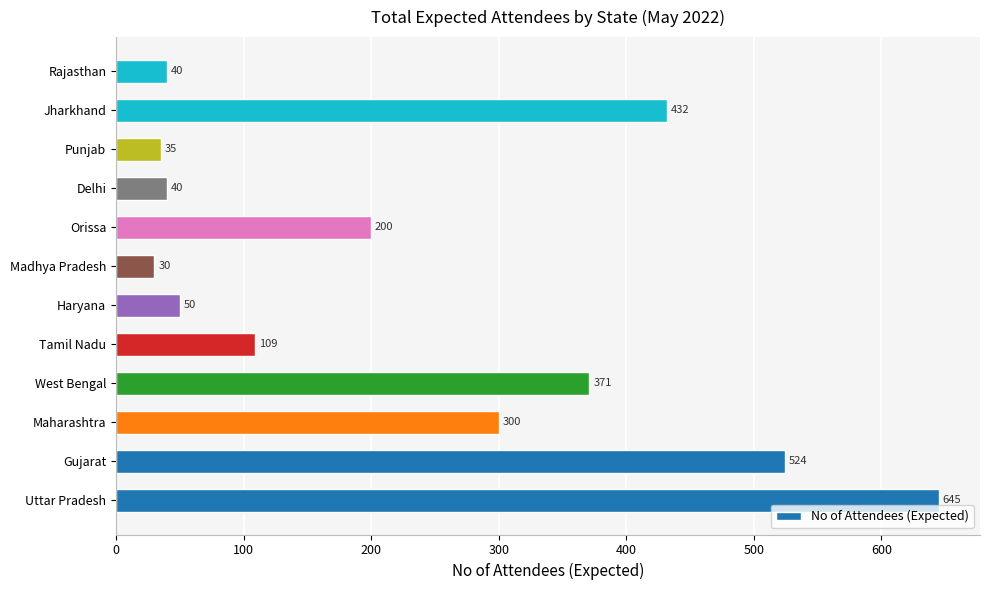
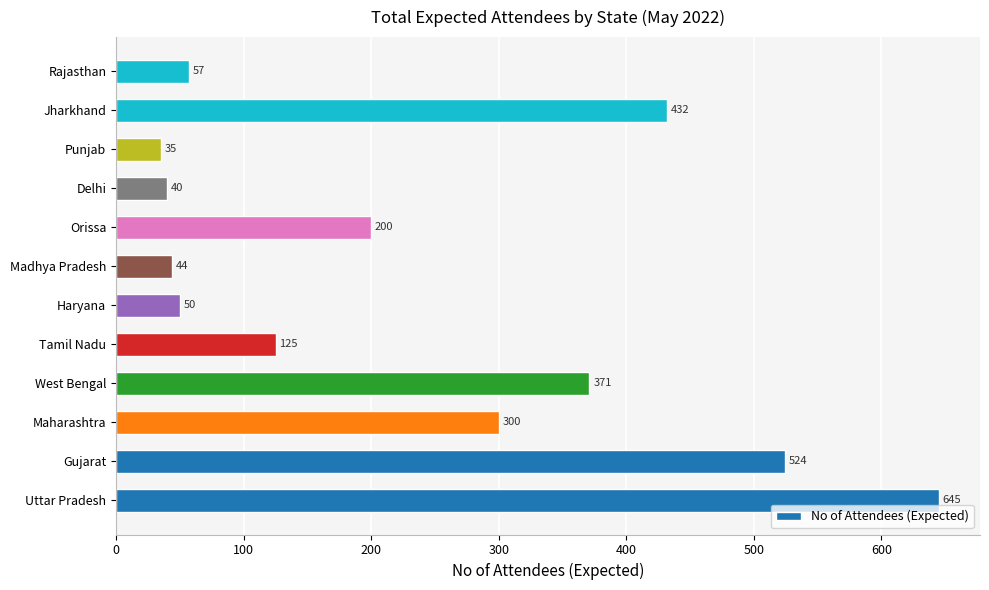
Rajasthan: 40 -> 57
Madhya Pradesh: 30 -> 44
Tamil Nadu: 109 -> 125
